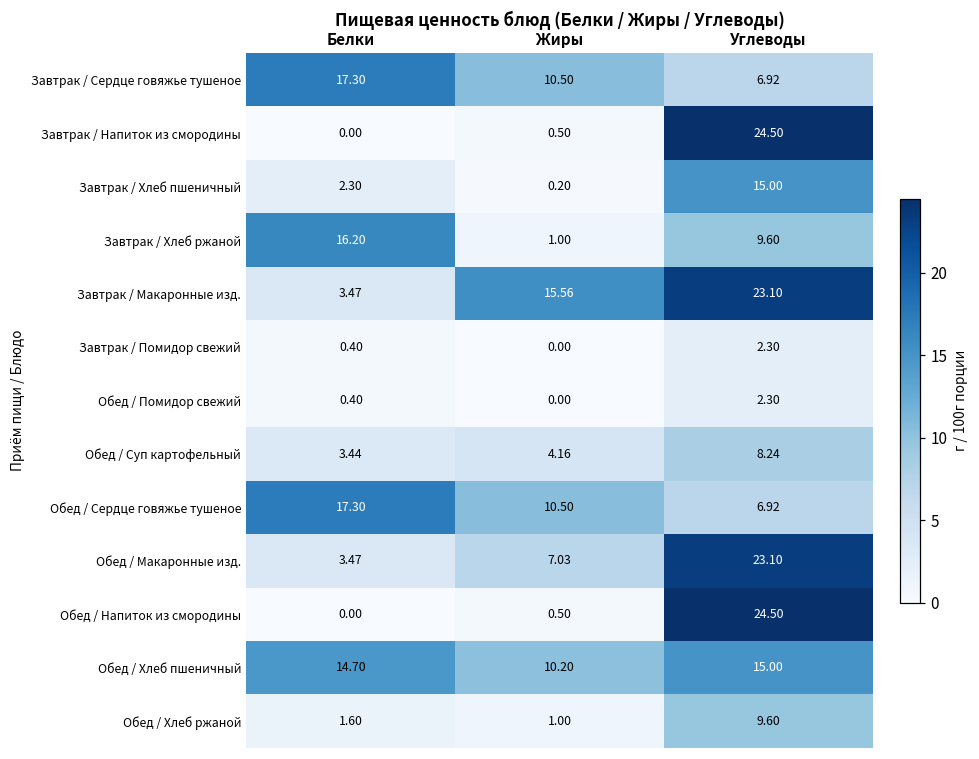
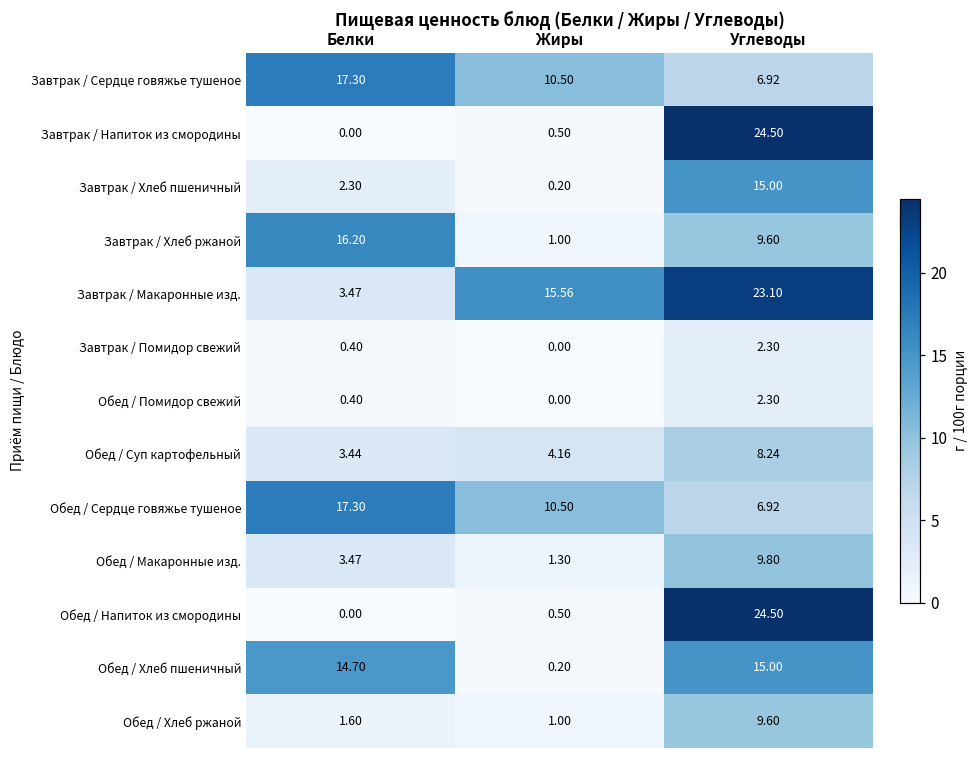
Обед / Макаронные изд., Жиры: 7.03 -> 1.30
Обед / Макаронные изд., Углеводы: 23.10 -> 9.80
Обед / Хлеб пшеничный, Жиры: 10.20 -> 0.20
